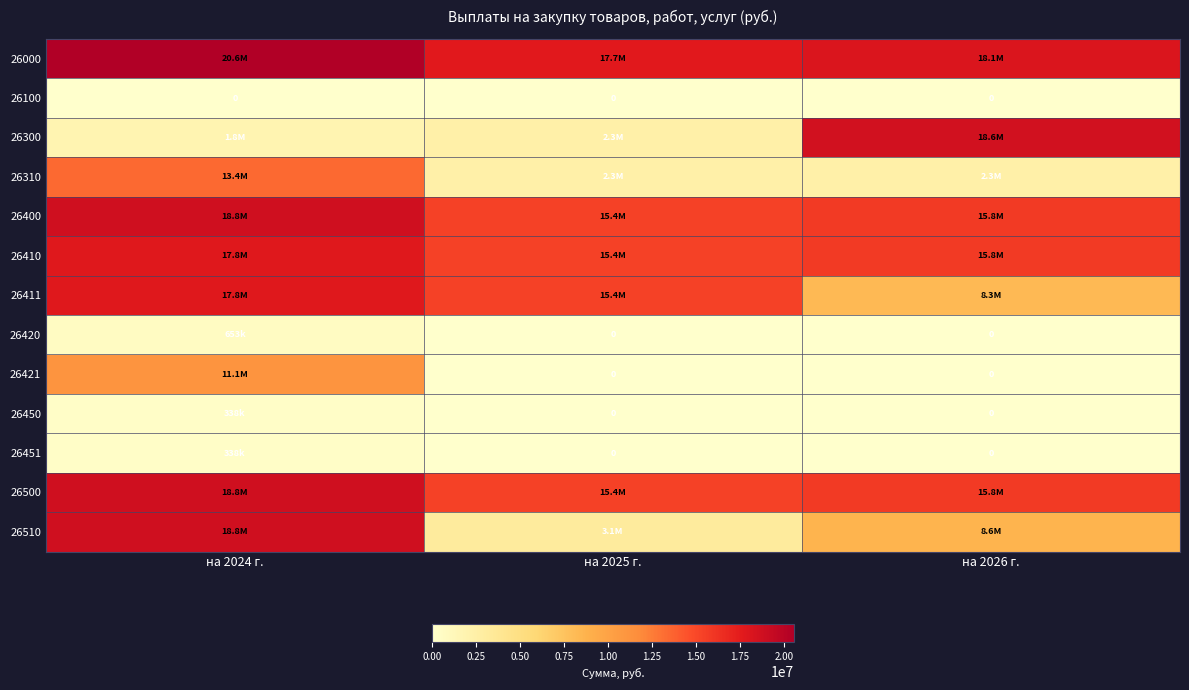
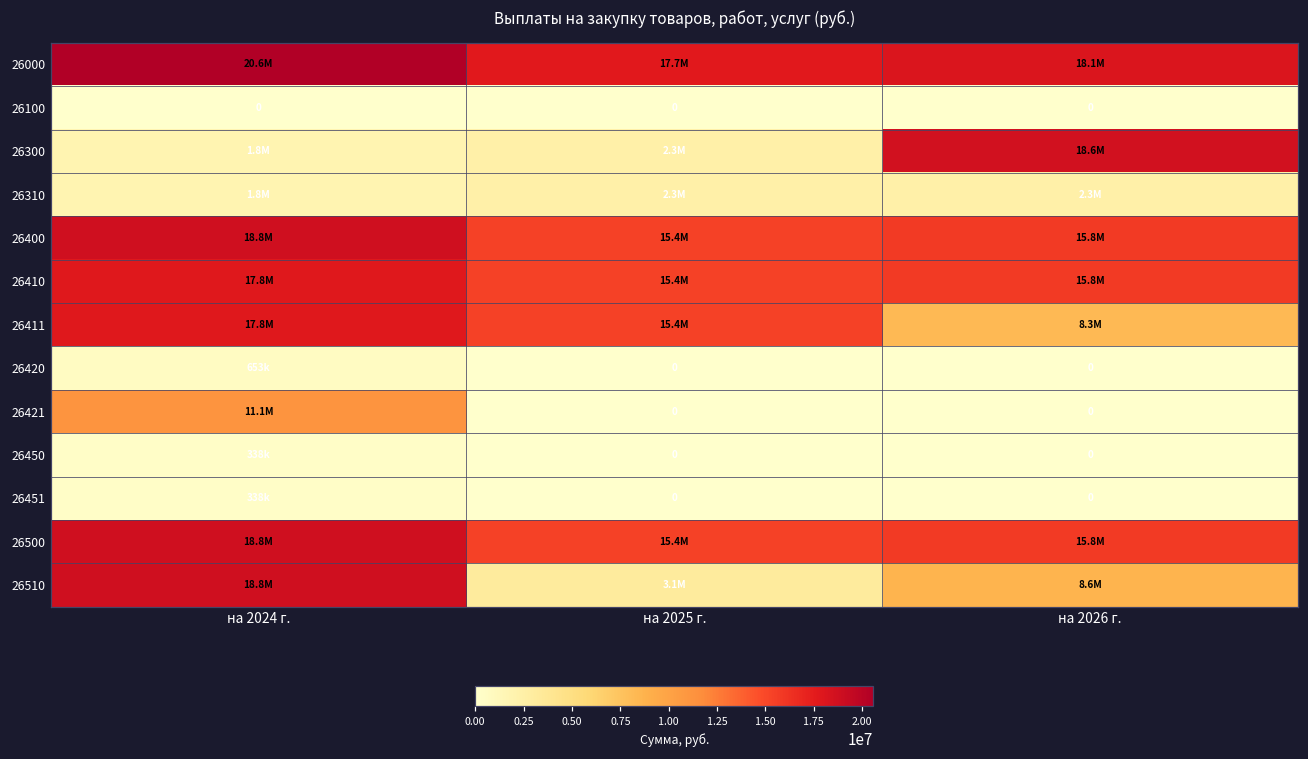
26310, на 2024 г.: 13.4M -> 1.8M
